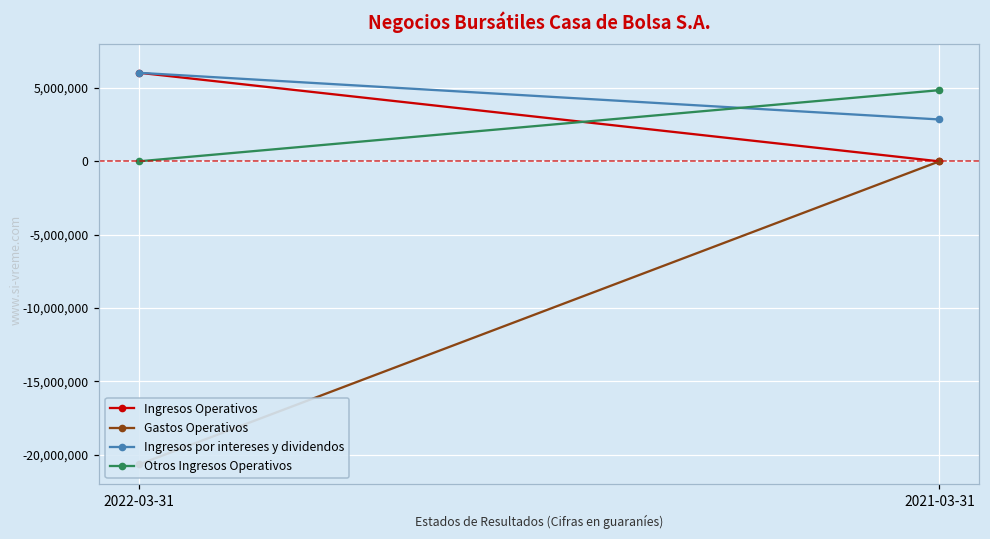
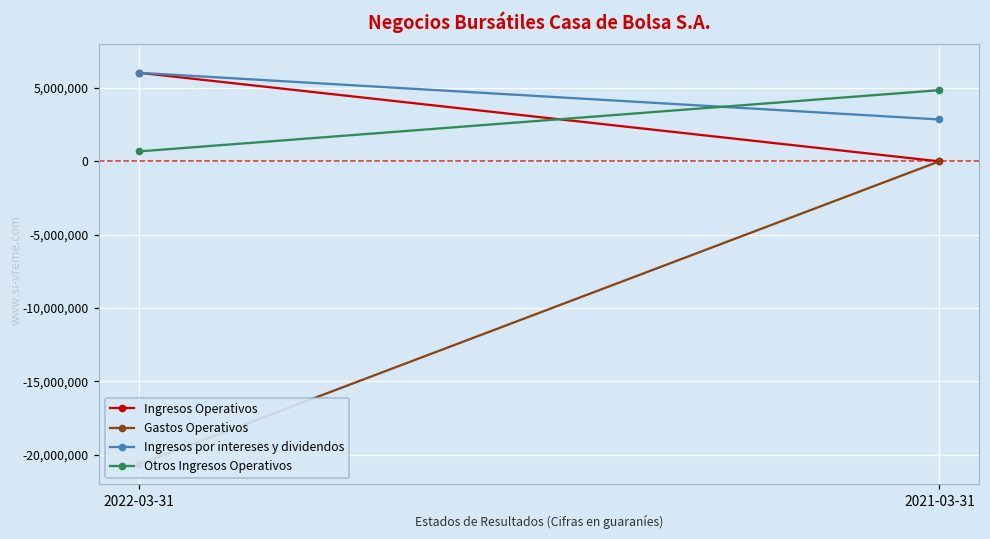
Otros Ingresos Operativos, 2022-03-31: 0 -> 700,000
